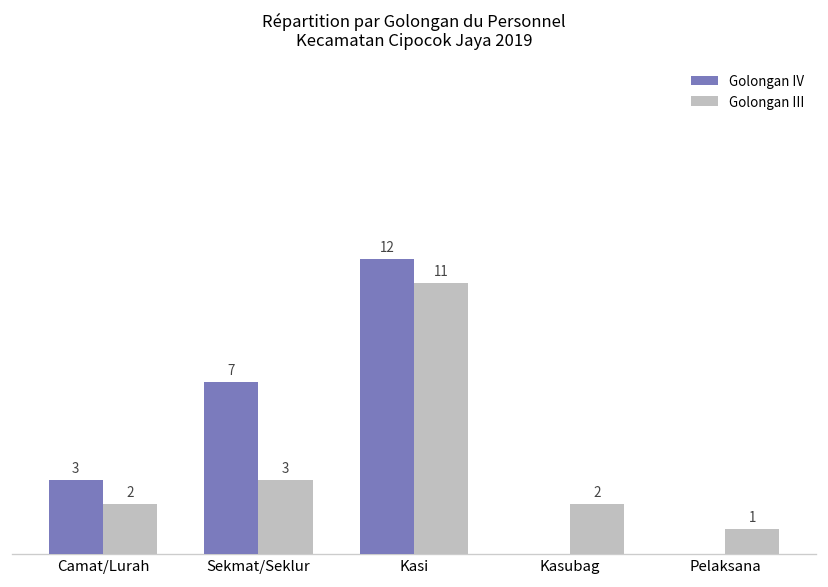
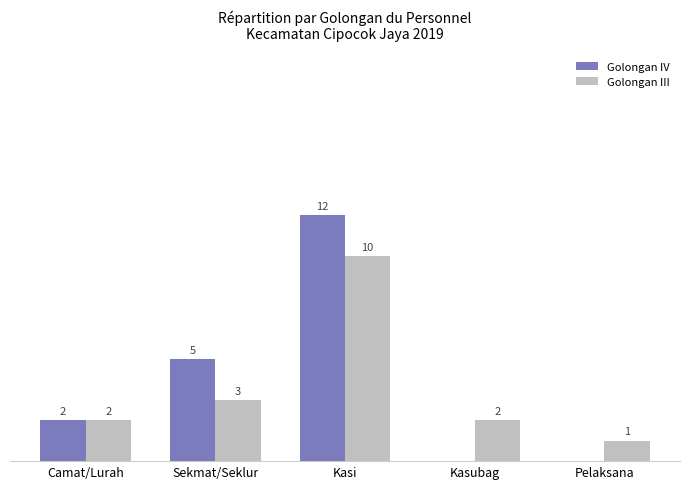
Golongan IV, Camat/Lurah: 3 -> 2
Golongan IV, Sekmat/Seklur: 7 -> 5
Golongan III, Kasi: 11 -> 10
